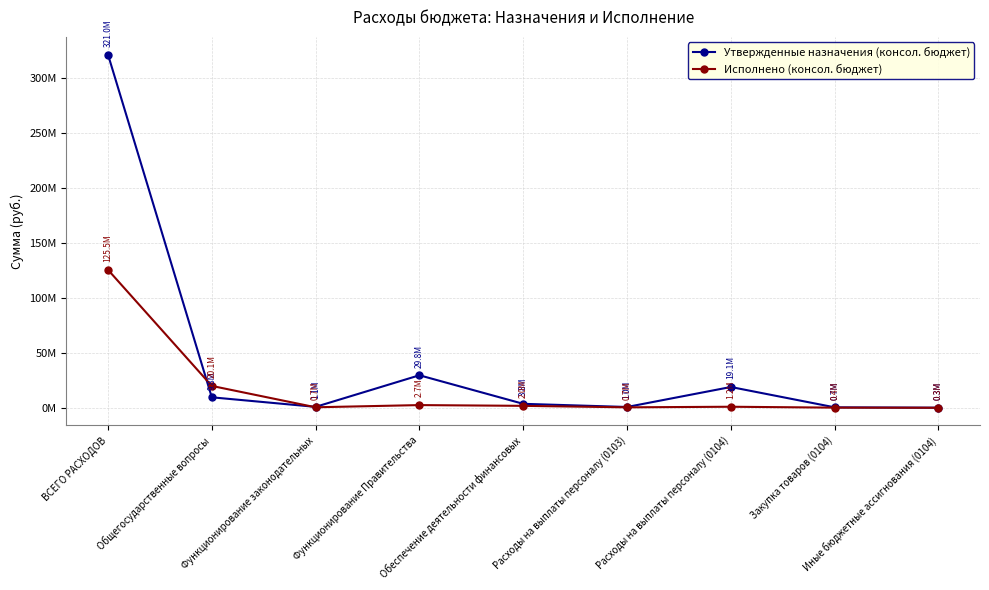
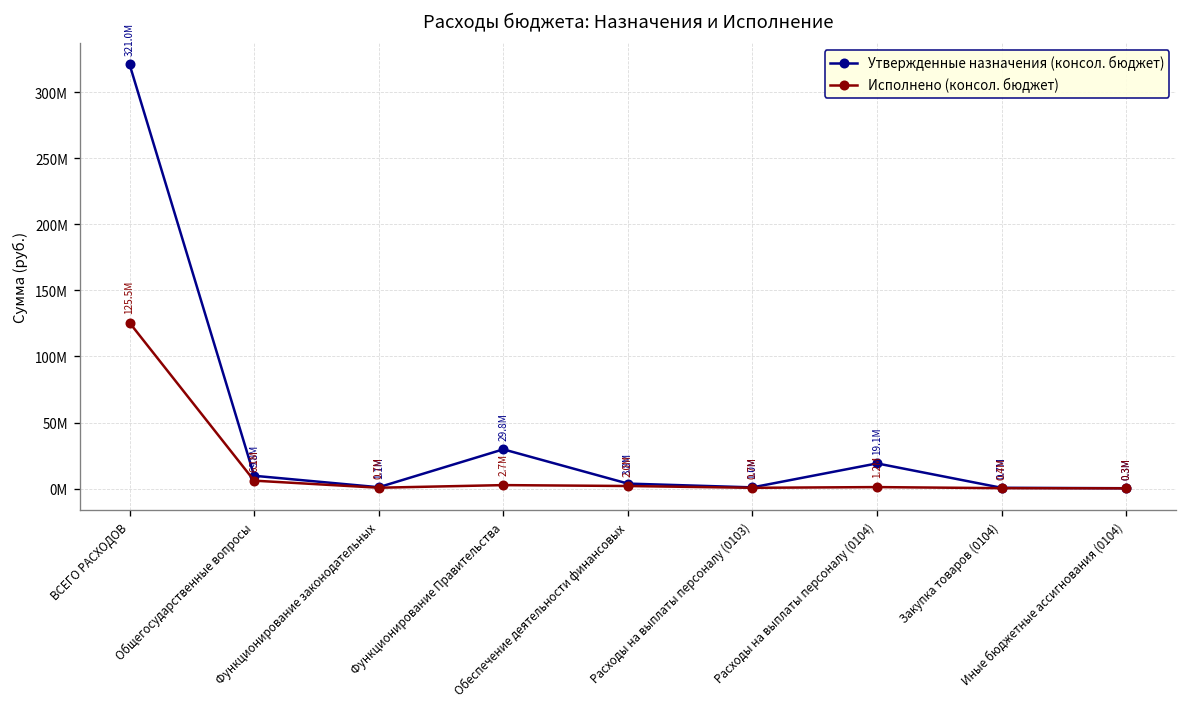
Исполнено (консол. бюджет), Общегосударственные вопросы: 20.1M -> 6.1M
